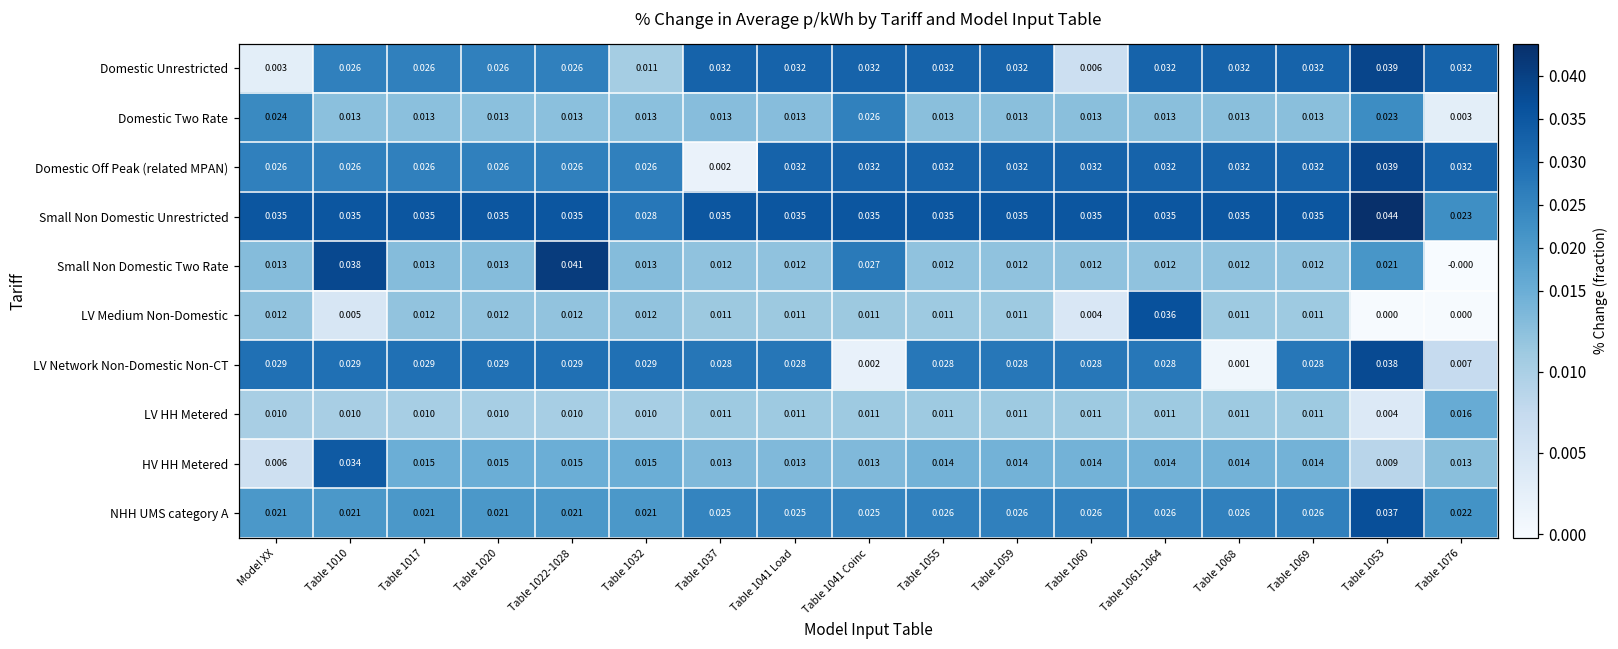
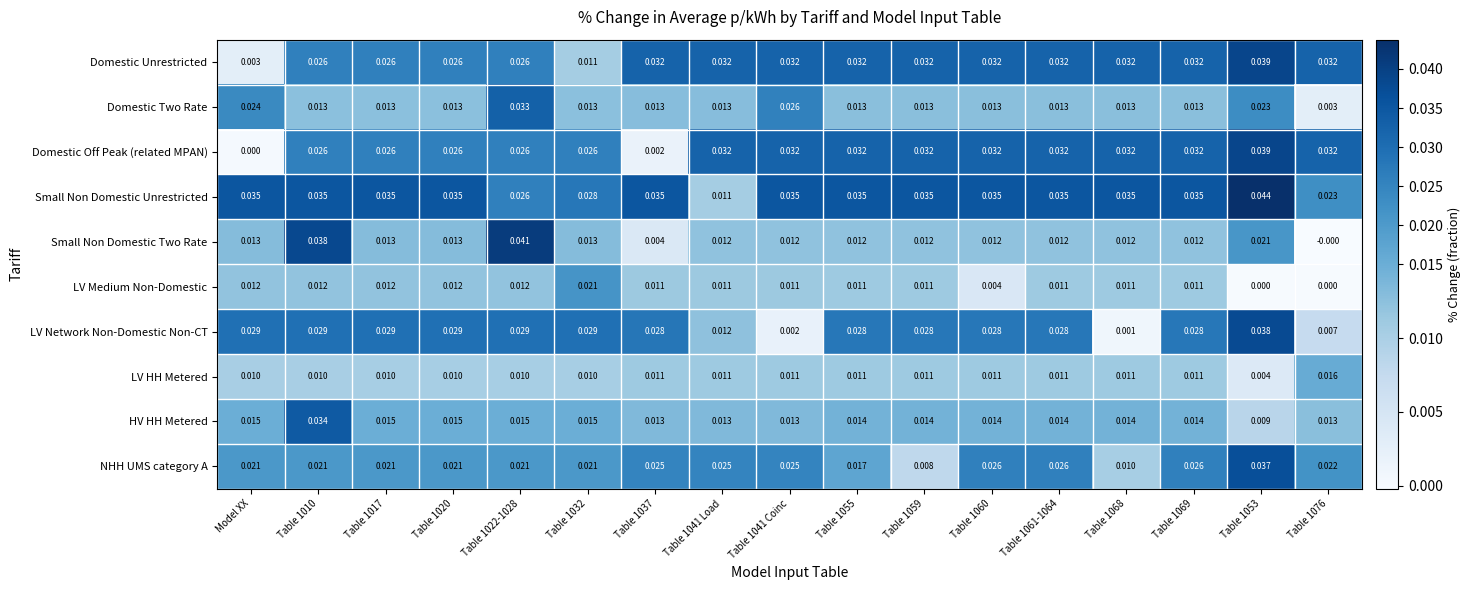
Domestic Unrestricted, Table 1060: 0.006 -> 0.032
Domestic Two Rate, Table 1022-1028: 0.013 -> 0.033
Domestic Off Peak (related MPAN), Model XX: 0.026 -> 0.000
Small Non Domestic Unrestricted, Table 1022-1028: 0.035 -> 0.026
Small Non Domestic Unrestricted, Table 1041 Load: 0.035 -> 0.011
Small Non Domestic Two Rate, Table 1037: 0.012 -> 0.004
Small Non Domestic Two Rate, Table 1041 Coinc: 0.027 -> 0.012
LV Medium Non-Domestic, Table 1010: 0.005 -> 0.012
LV Medium Non-Domestic, Table 1032: 0.012 -> 0.021
LV Medium Non-Domestic, Table 1061-1064: 0.036 -> 0.011
LV Network Non-Domestic Non-CT, Table 1041 Load: 0.028 -> 0.012
HV HH Metered, Model XX: 0.006 -> 0.015
NHH UMS category A, Table 1055: 0.026 -> 0.017
NHH UMS category A, Table 1059: 0.026 -> 0.008
NHH UMS category A, Table 1068: 0.026 -> 0.010
